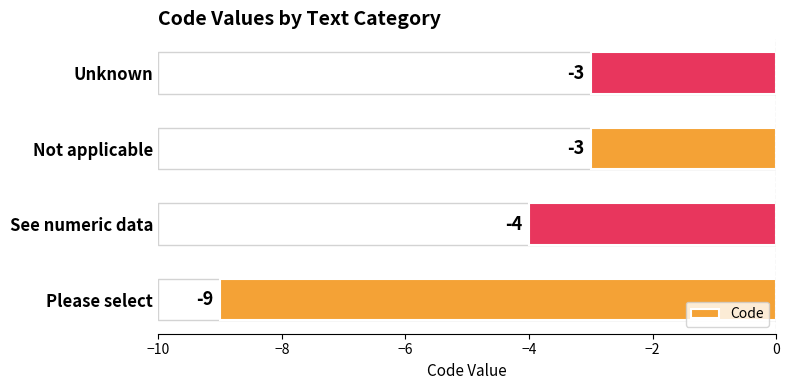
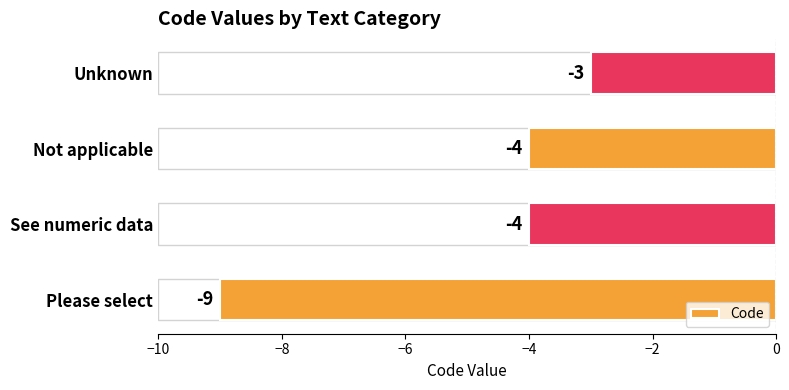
Not applicable: -3 -> -4
